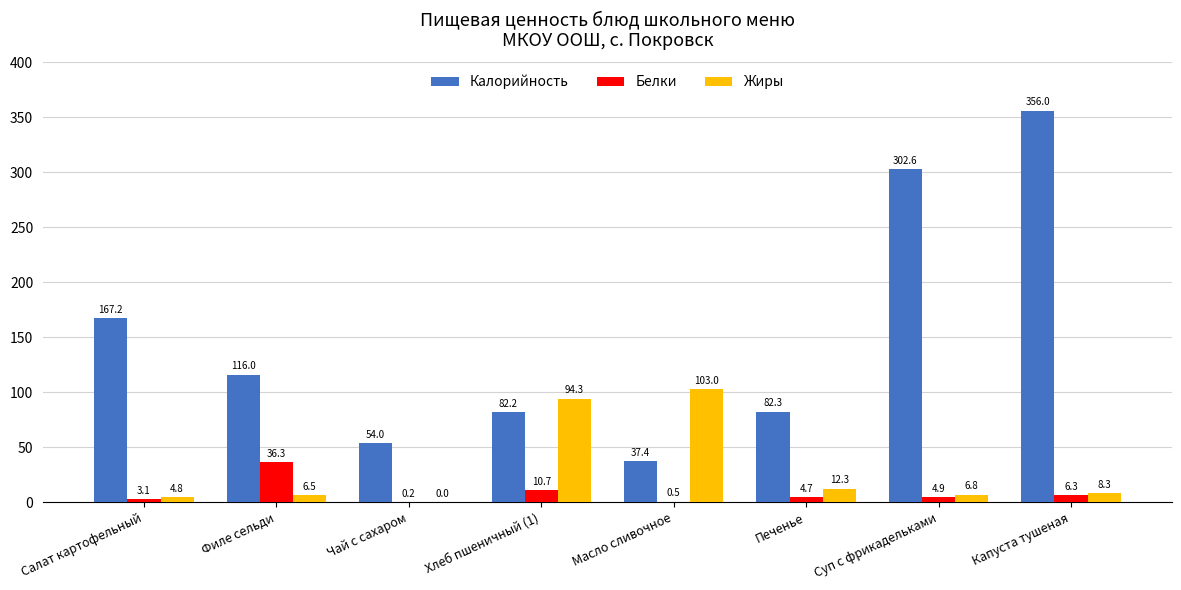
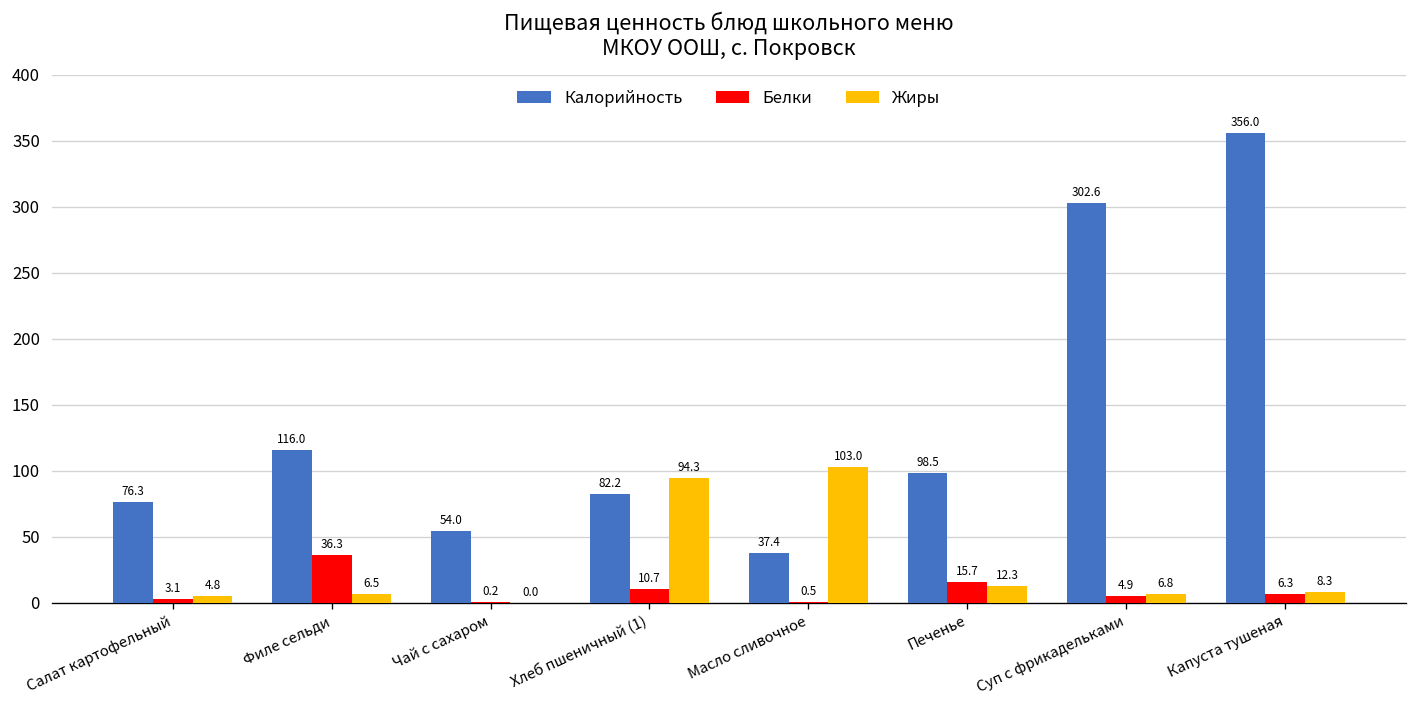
Калорийность, Салат картофельный: 167.2 -> 76.3
Калорийность, Печенье: 82.3 -> 98.5
Белки, Печенье: 4.7 -> 15.7
